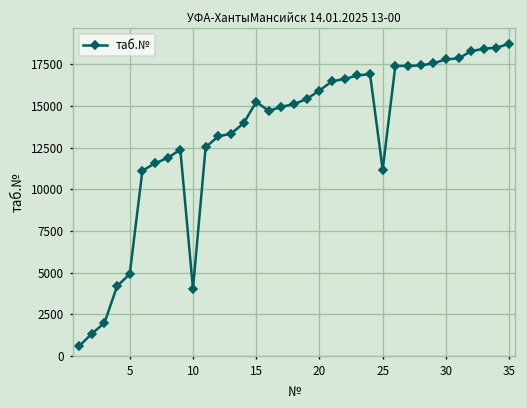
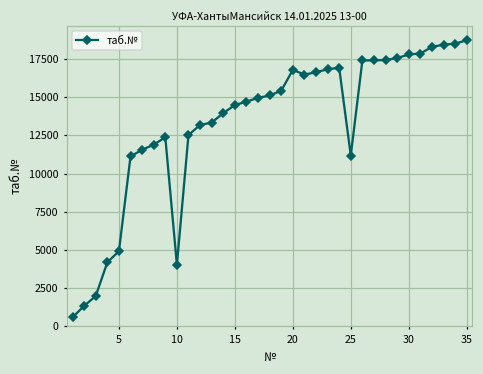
15: 15200 -> 14500
20: 15900 -> 16800
